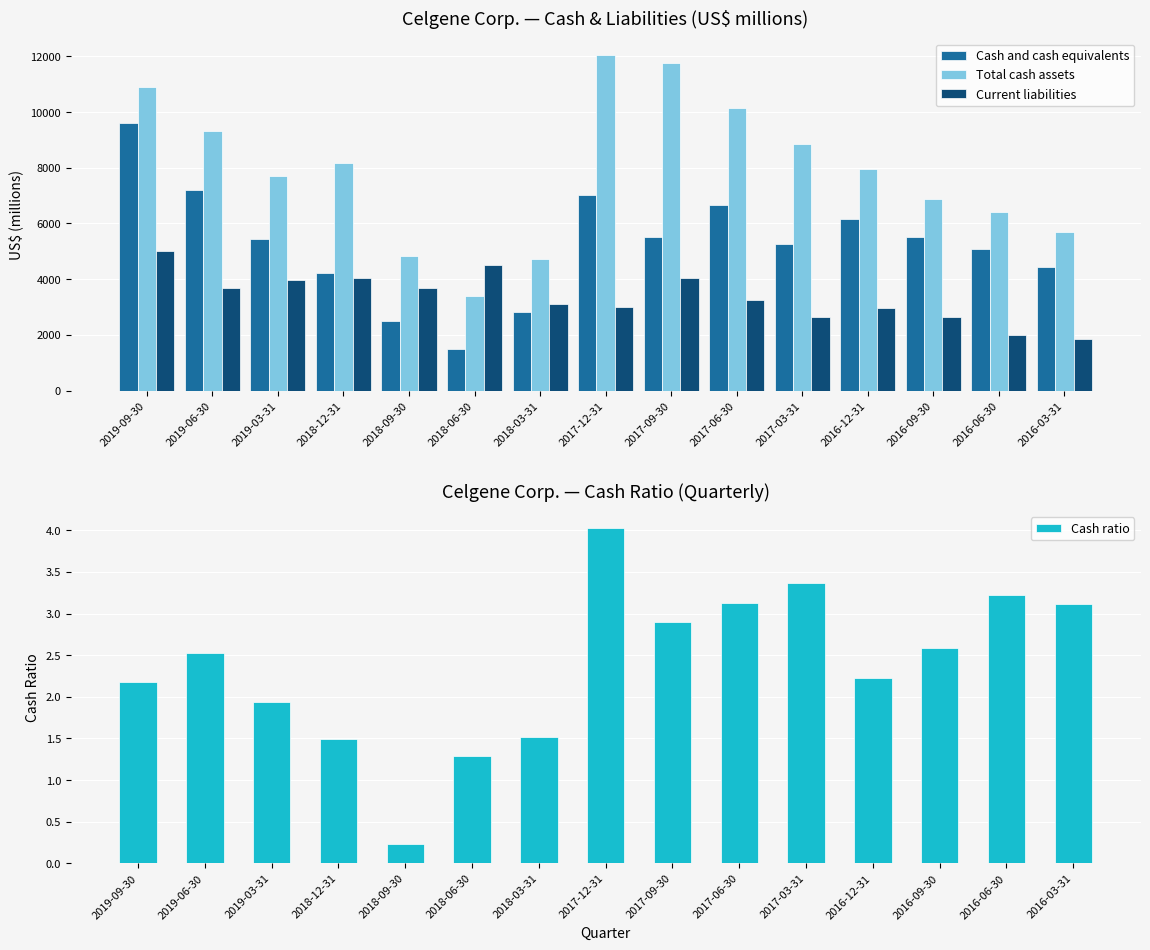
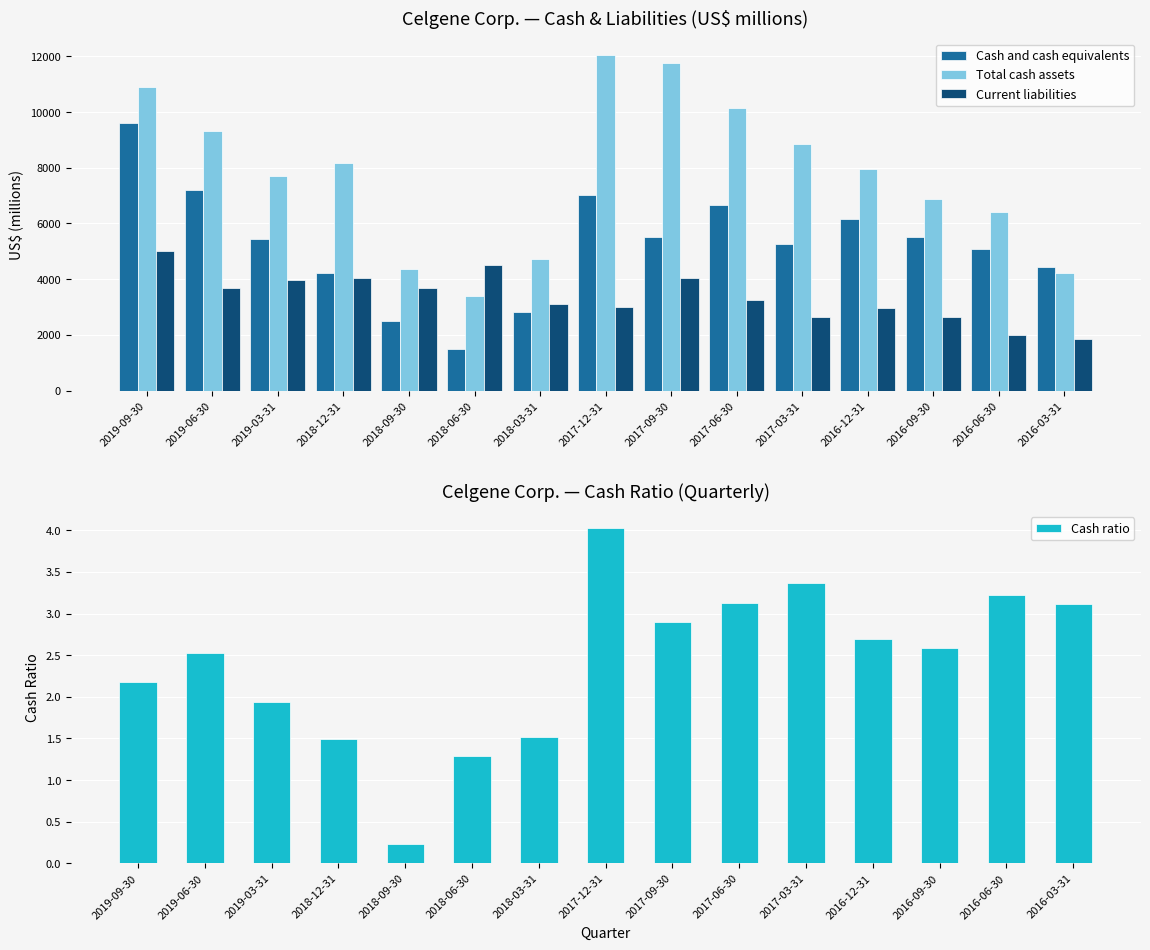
Celgene Corp. — Cash & Liabilities (US$ millions), Total cash assets, 2018-09-30: 4800 -> 4400
Celgene Corp. — Cash & Liabilities (US$ millions), Total cash assets, 2016-03-31: 5700 -> 4200
Celgene Corp. — Cash Ratio (Quarterly), 2016-12-31: 2.2 -> 2.7
